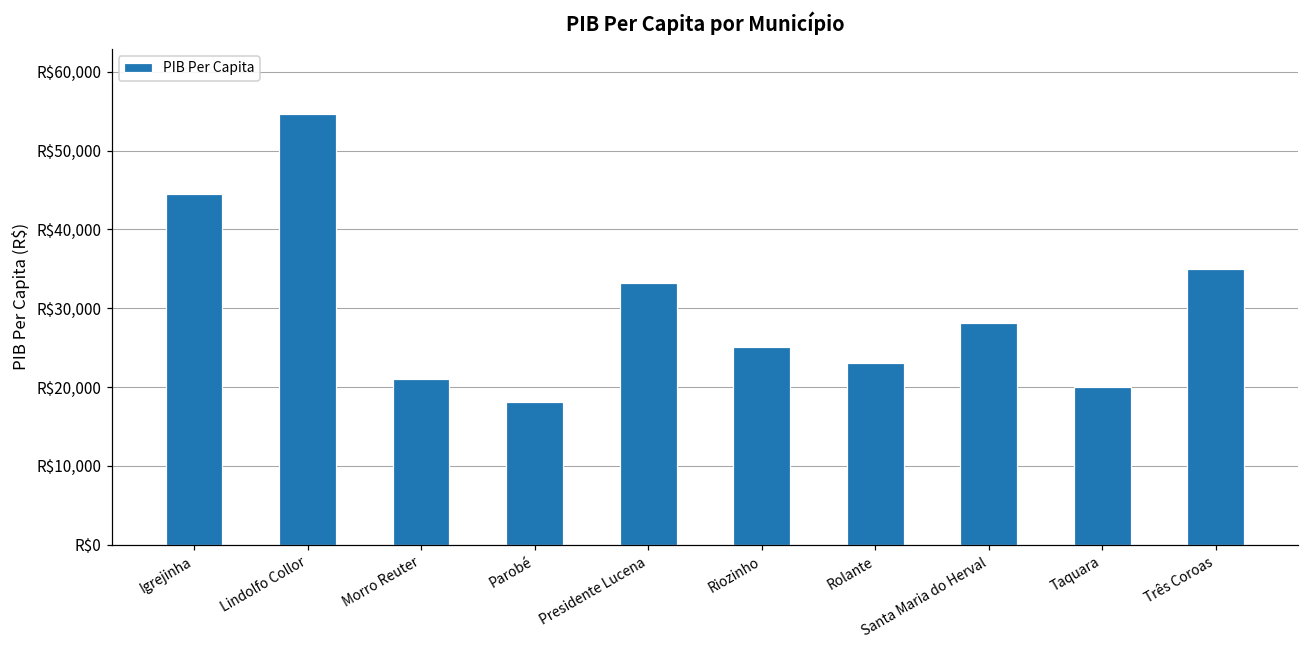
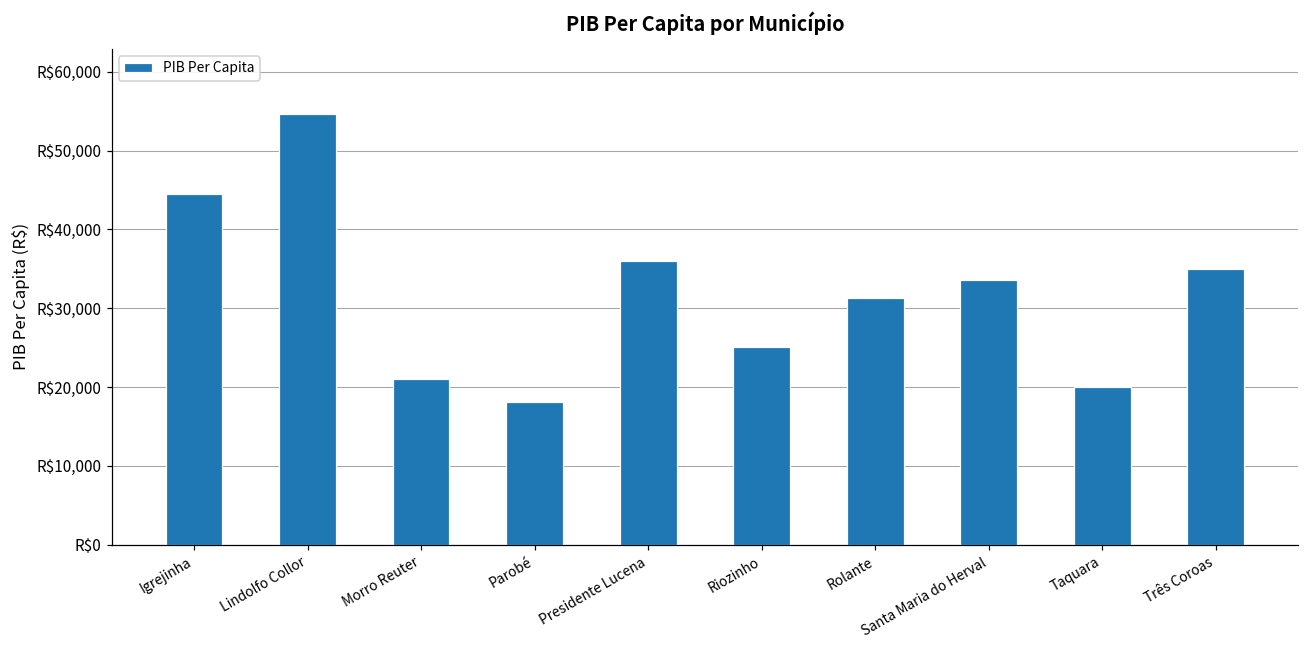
Presidente Lucena: R$33,000 -> R$36,000
Rolante: R$23,000 -> R$31,000
Santa Maria do Herval: R$28,000 -> R$34,000
